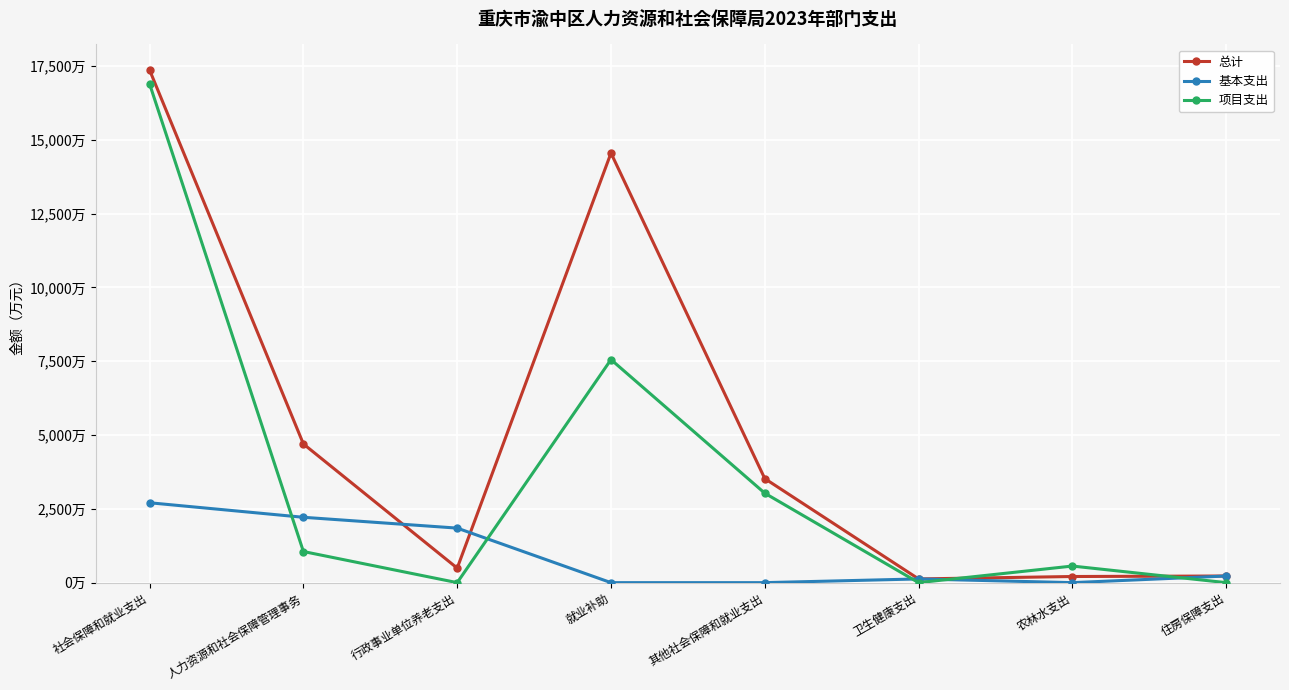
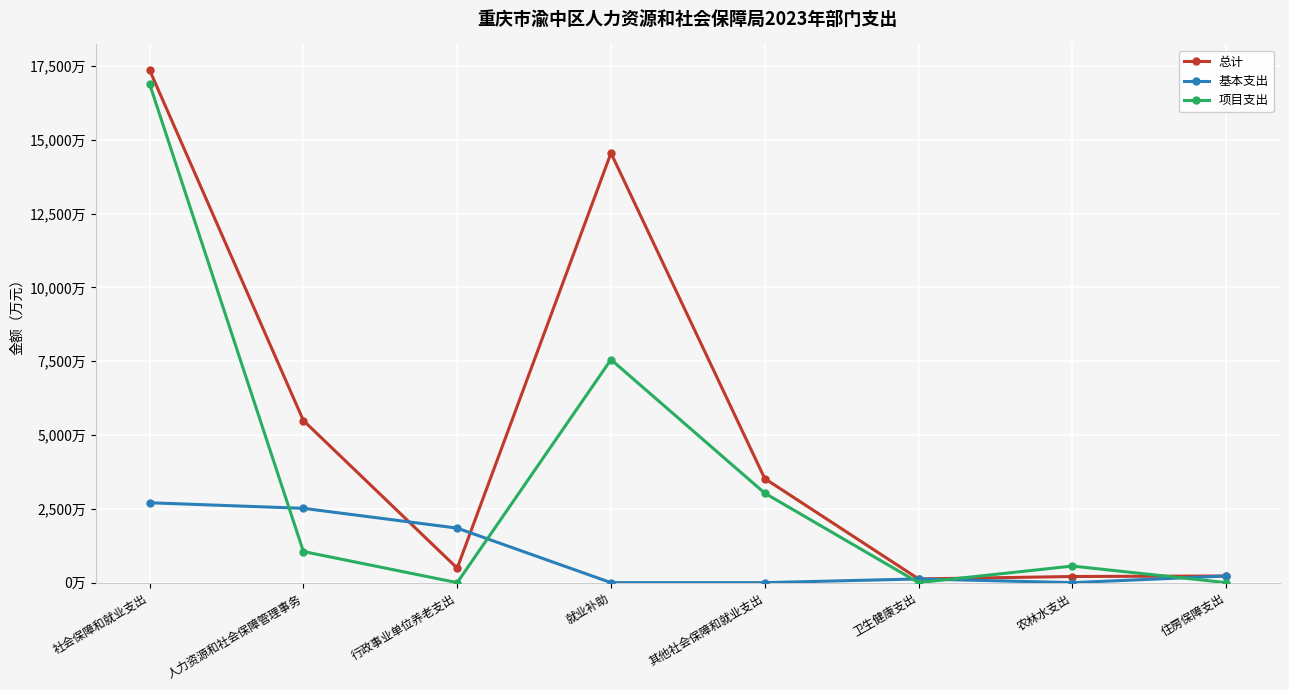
总计, 人力资源和社会保障管理事务: 4,700万 -> 5,500万
基本支出, 人力资源和社会保障管理事务: 2,200万 -> 2,500万
